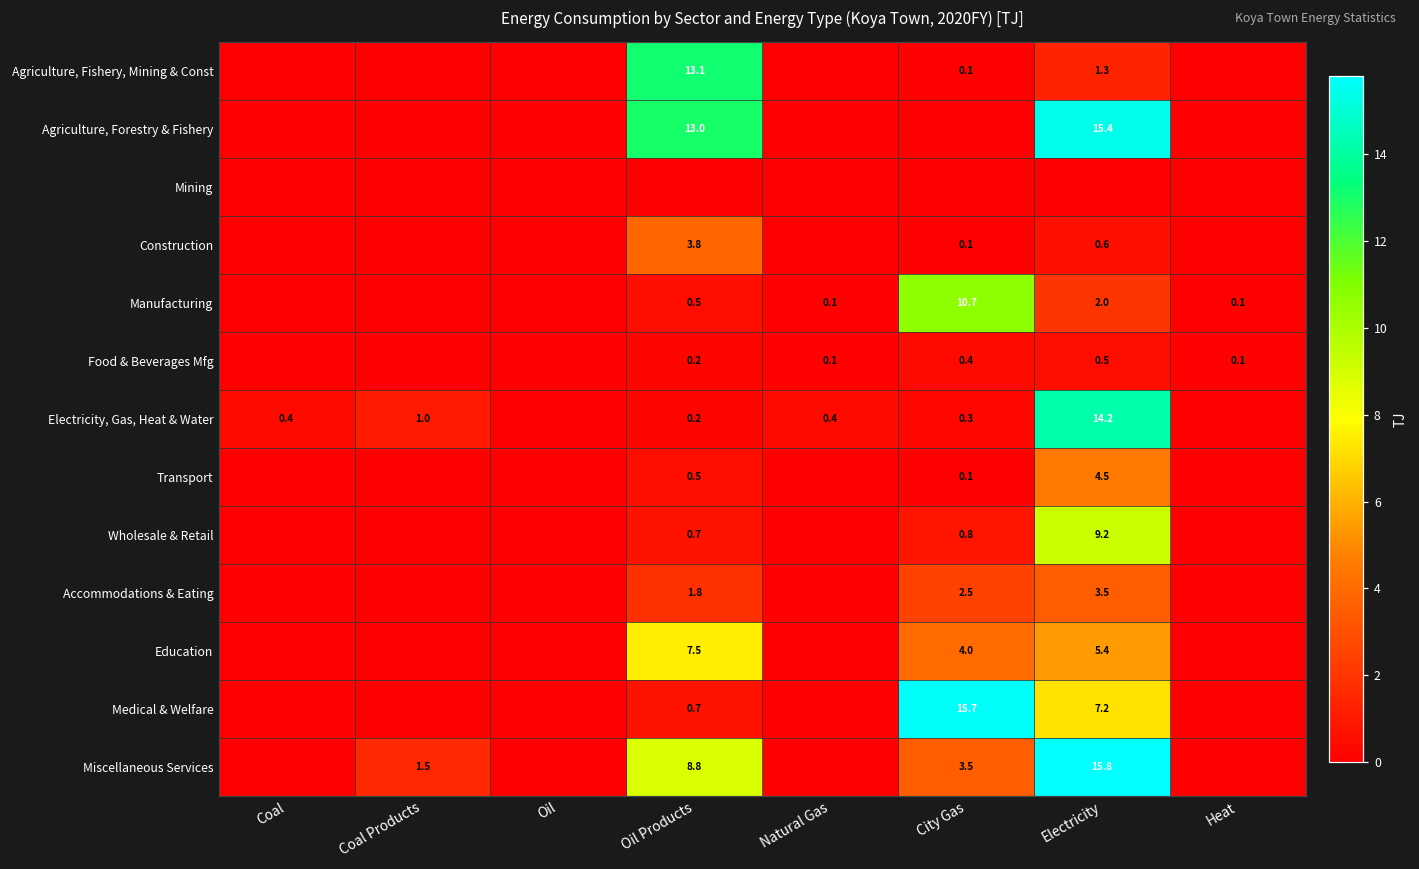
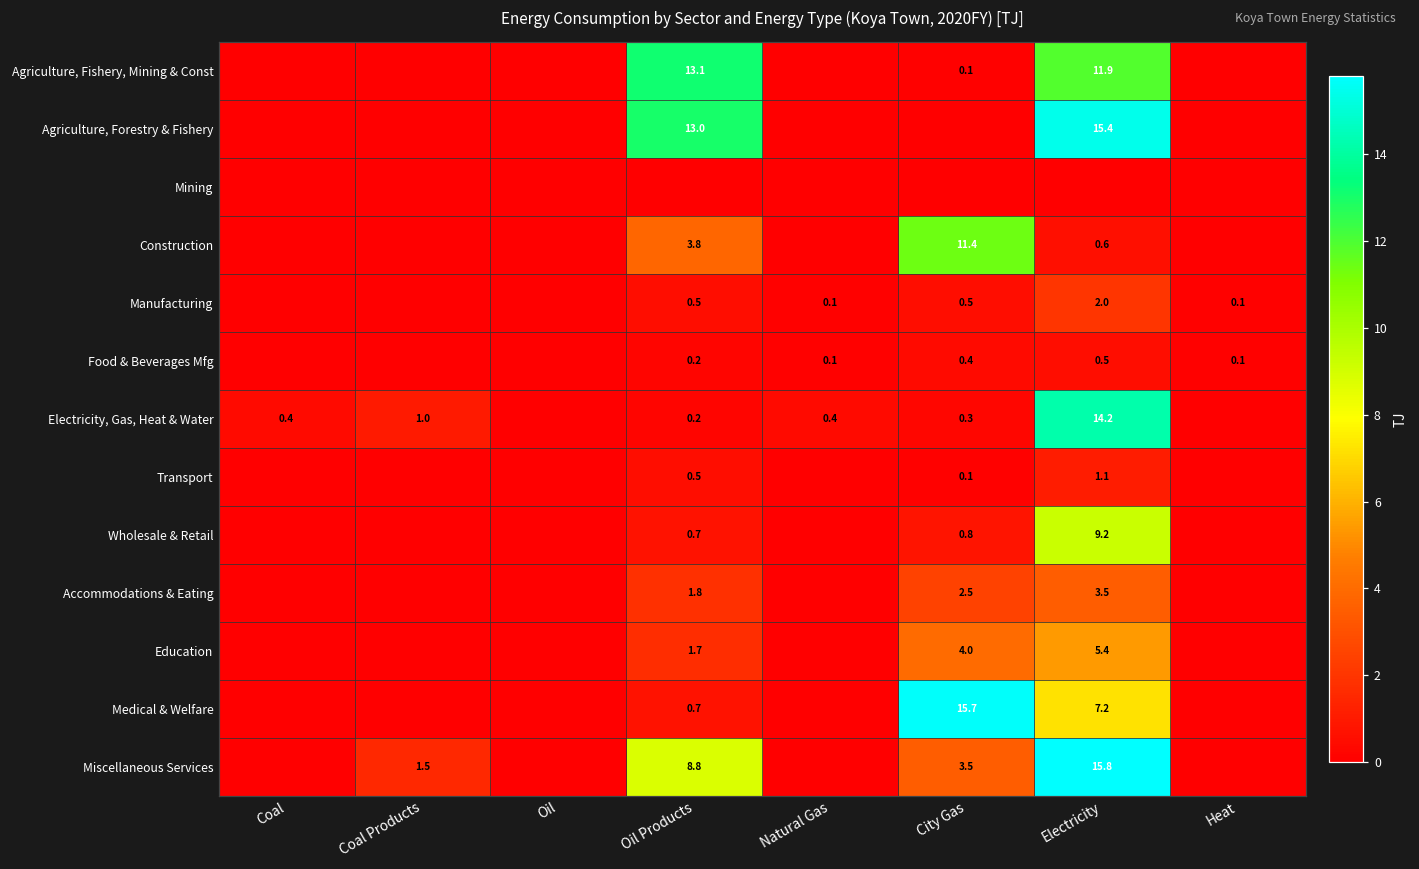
Agriculture, Fishery, Mining & Const, Electricity: 1.3 -> 11.9
Construction, City Gas: 0.1 -> 11.4
Manufacturing, City Gas: 10.7 -> 0.5
Transport, Electricity: 4.5 -> 1.1
Education, Oil Products: 7.5 -> 1.7
